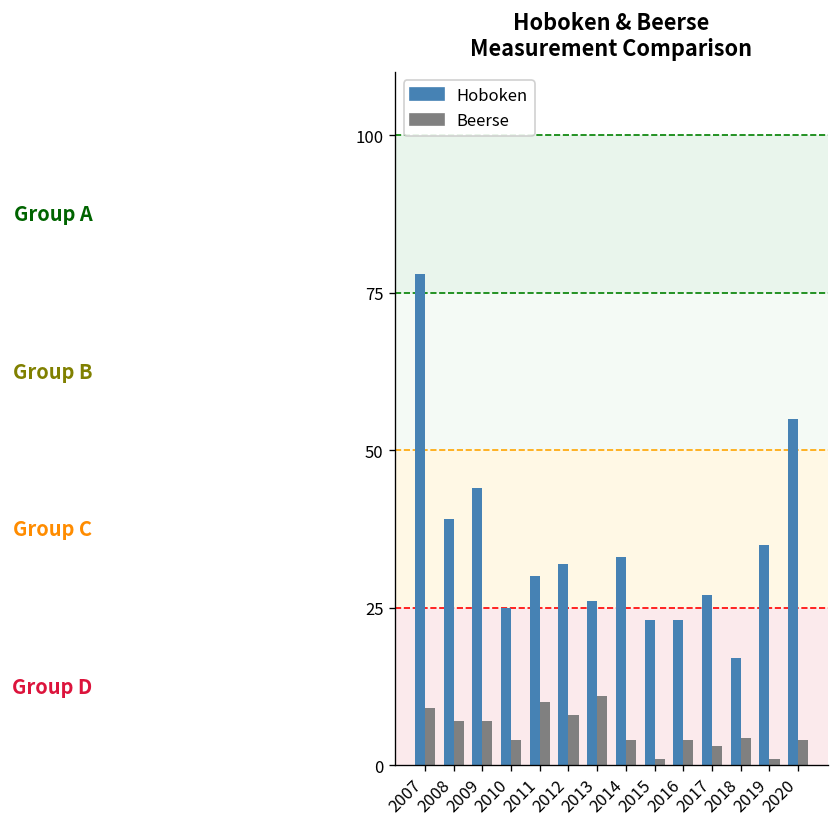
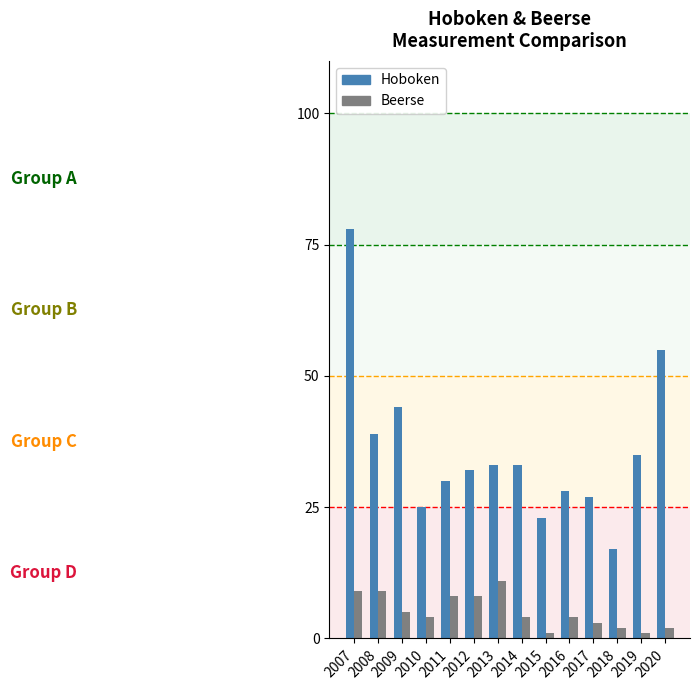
Beerse, 2008: 7 -> 9
Beerse, 2009: 7 -> 5
Beerse, 2011: 10 -> 8
Hoboken, 2013: 26 -> 33
Hoboken, 2016: 23 -> 28
Beerse, 2018: 4 -> 2
Beerse, 2020: 4 -> 2
